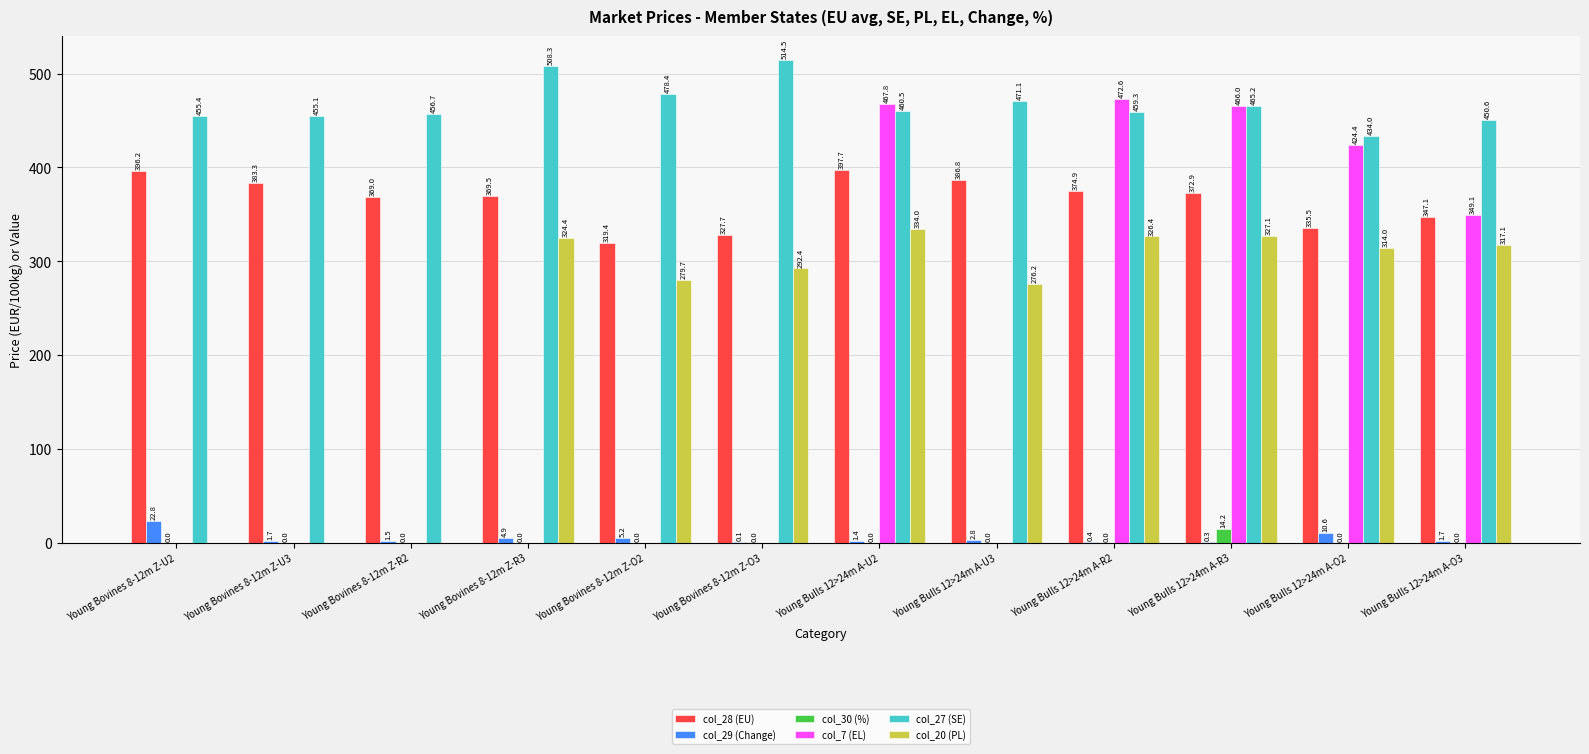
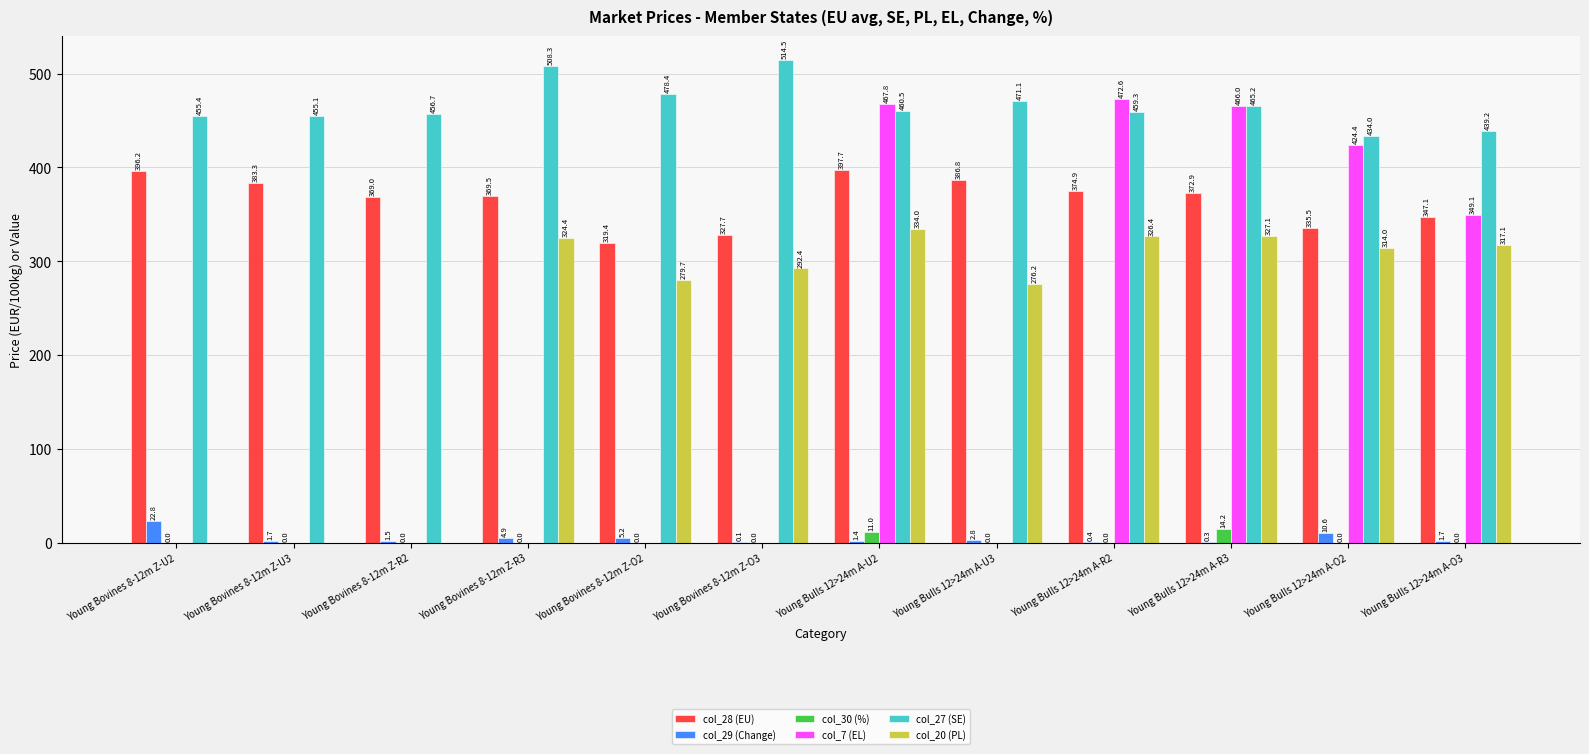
col_30 (%), Young Bulls 12>24m A-U2: 0.0 -> 11.0
col_27 (SE), Young Bulls 12>24m A-O3: 450.6 -> 439.2
